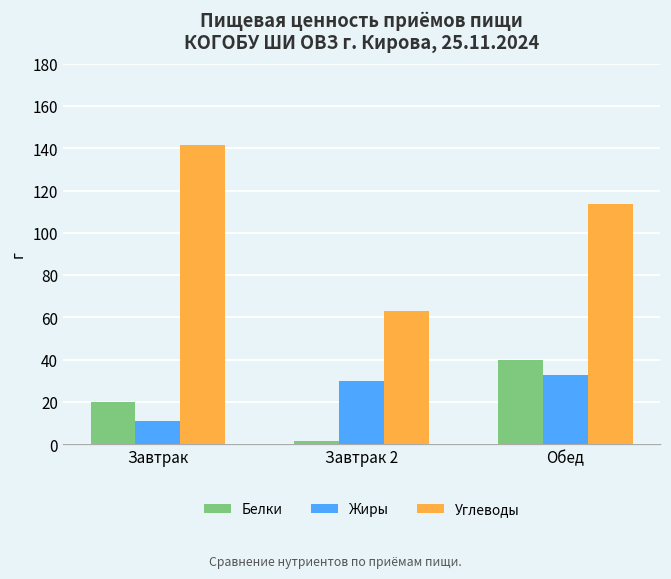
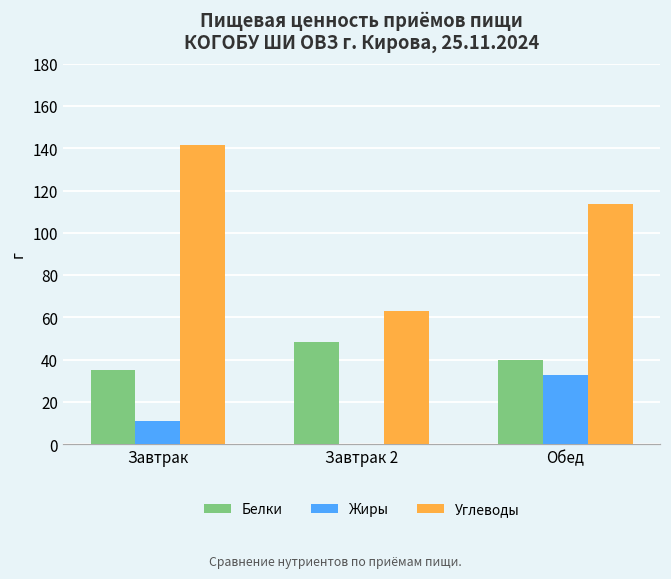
Белки, Завтрак: 20 -> 35
Белки, Завтрак 2: 2 -> 48
Жиры, Завтрак 2: 30 -> 0
